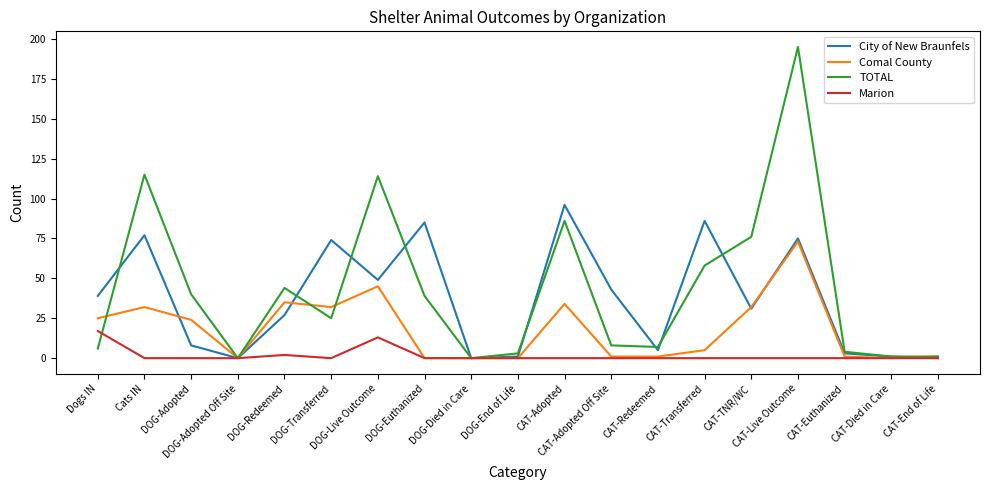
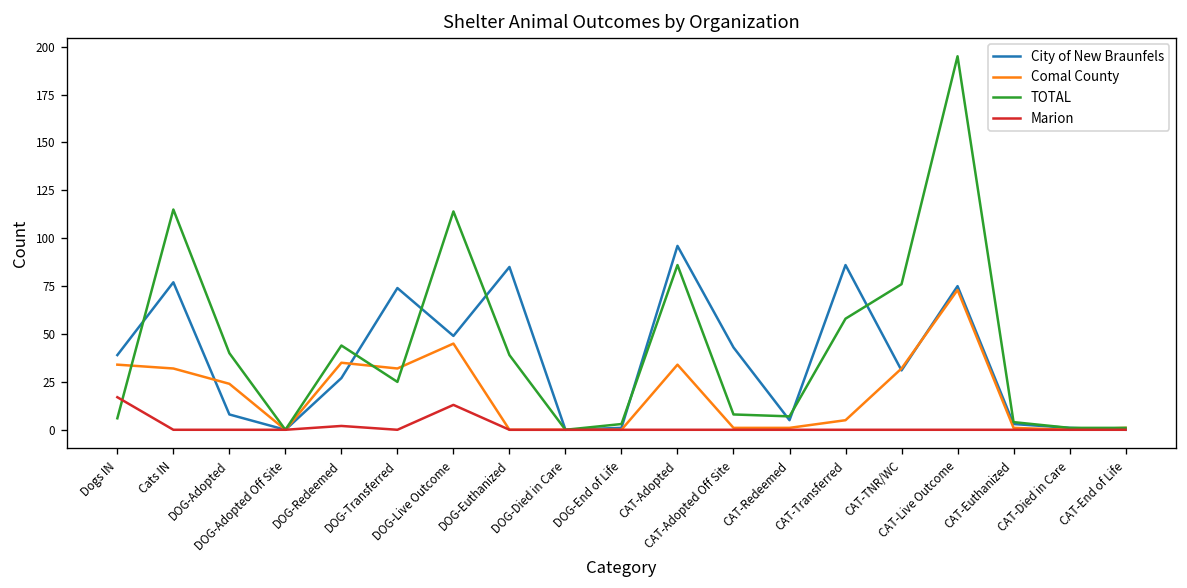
Comal County, Dogs IN: 25 -> 34
